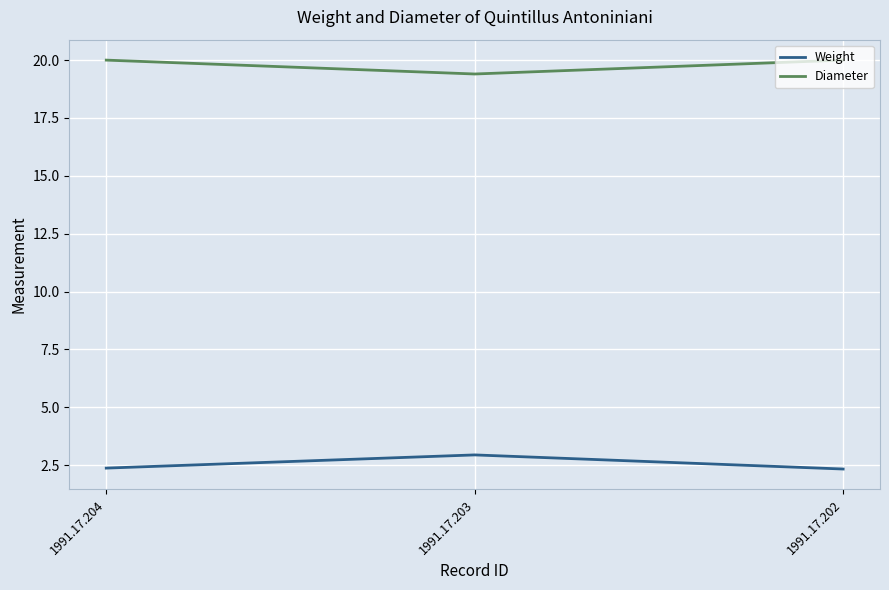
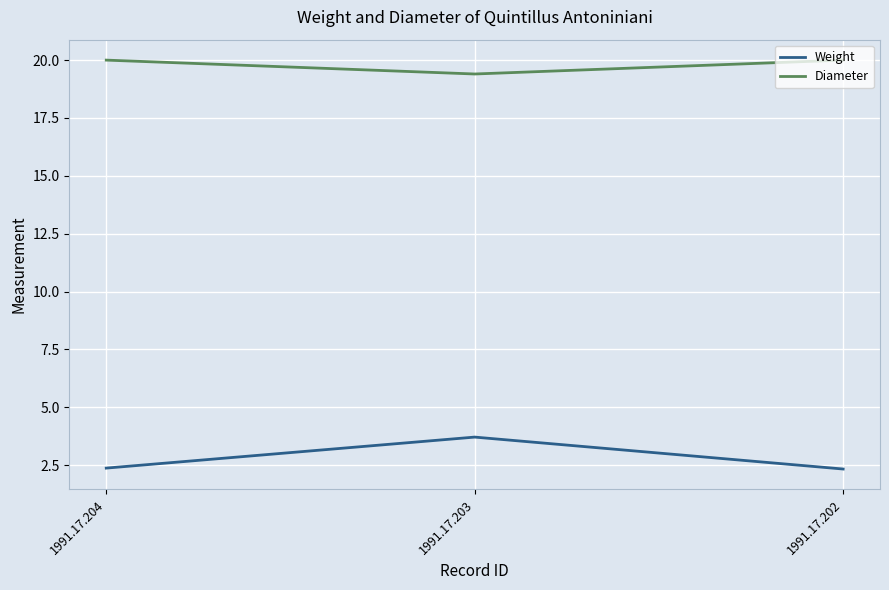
Weight, 1991.17.203: 2.9 -> 3.7
